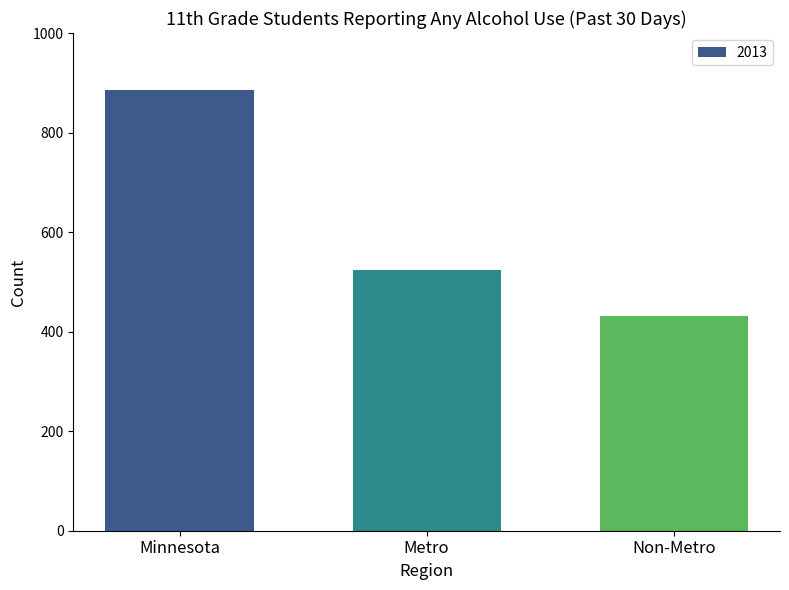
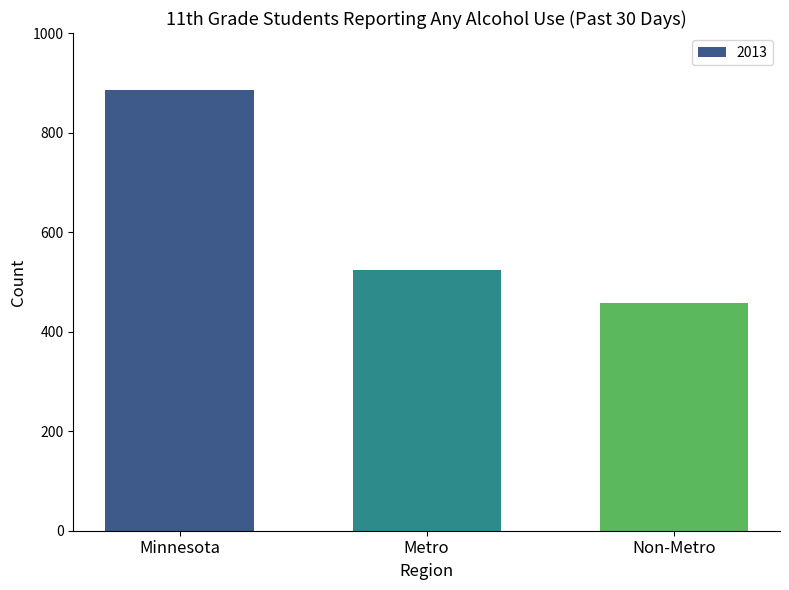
Non-Metro: 430 -> 460
